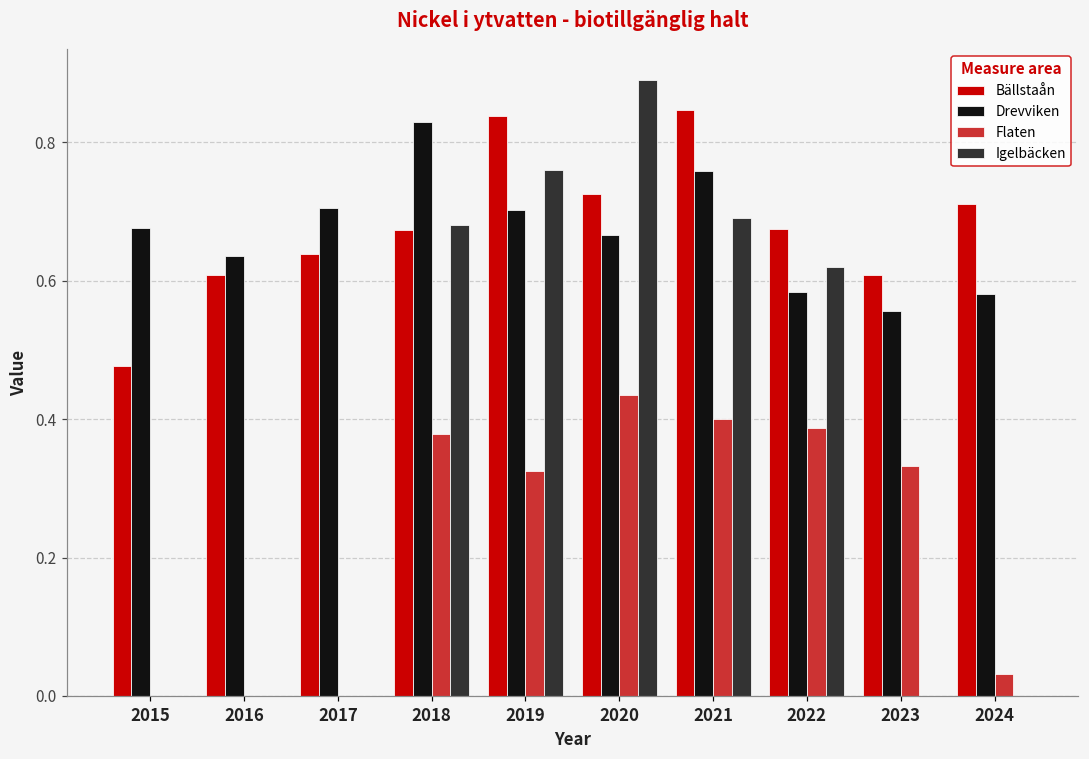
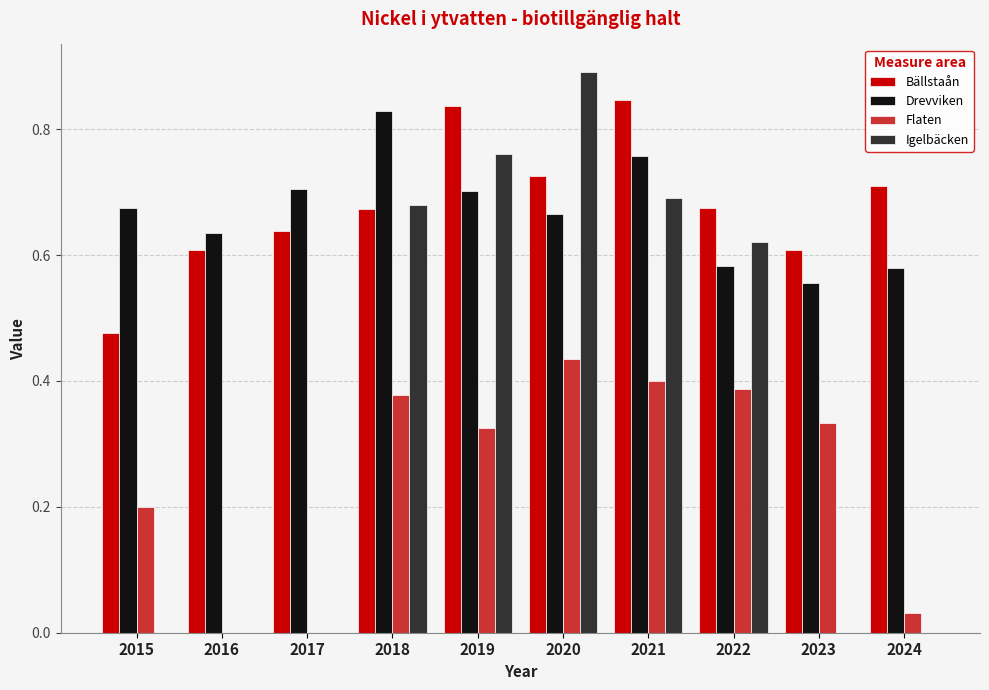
Flaten, 2015: 0.0 -> 0.2
